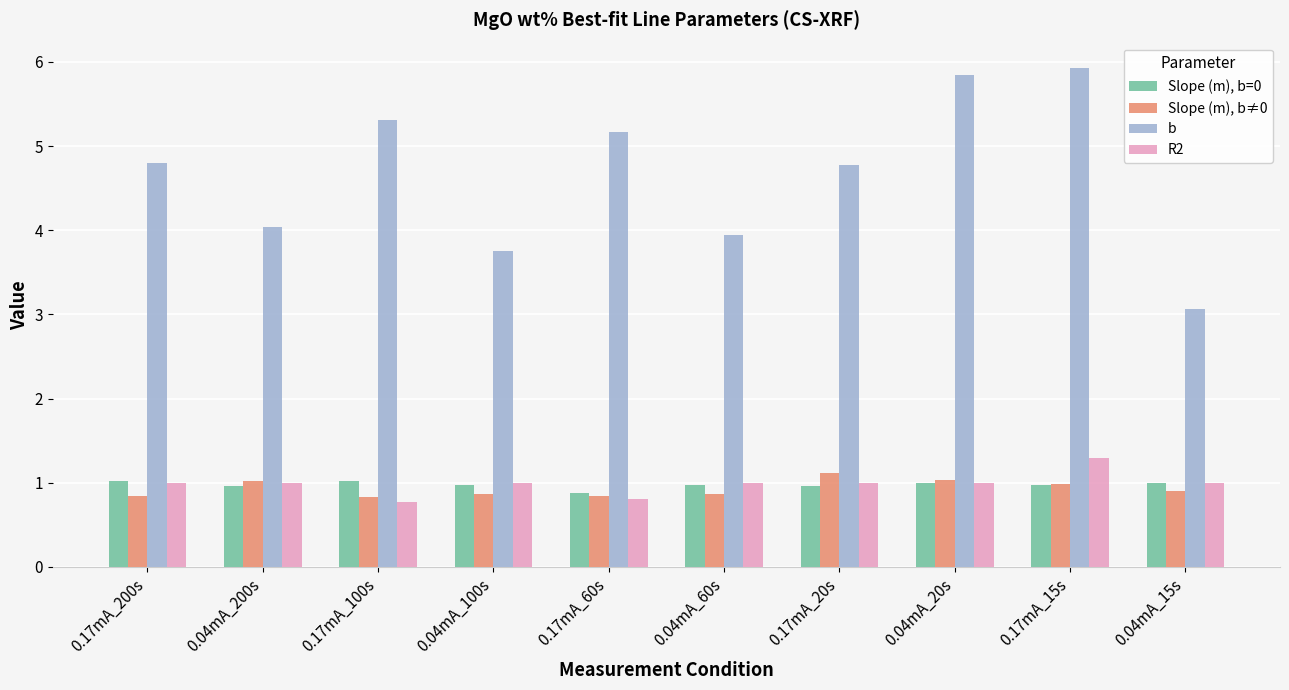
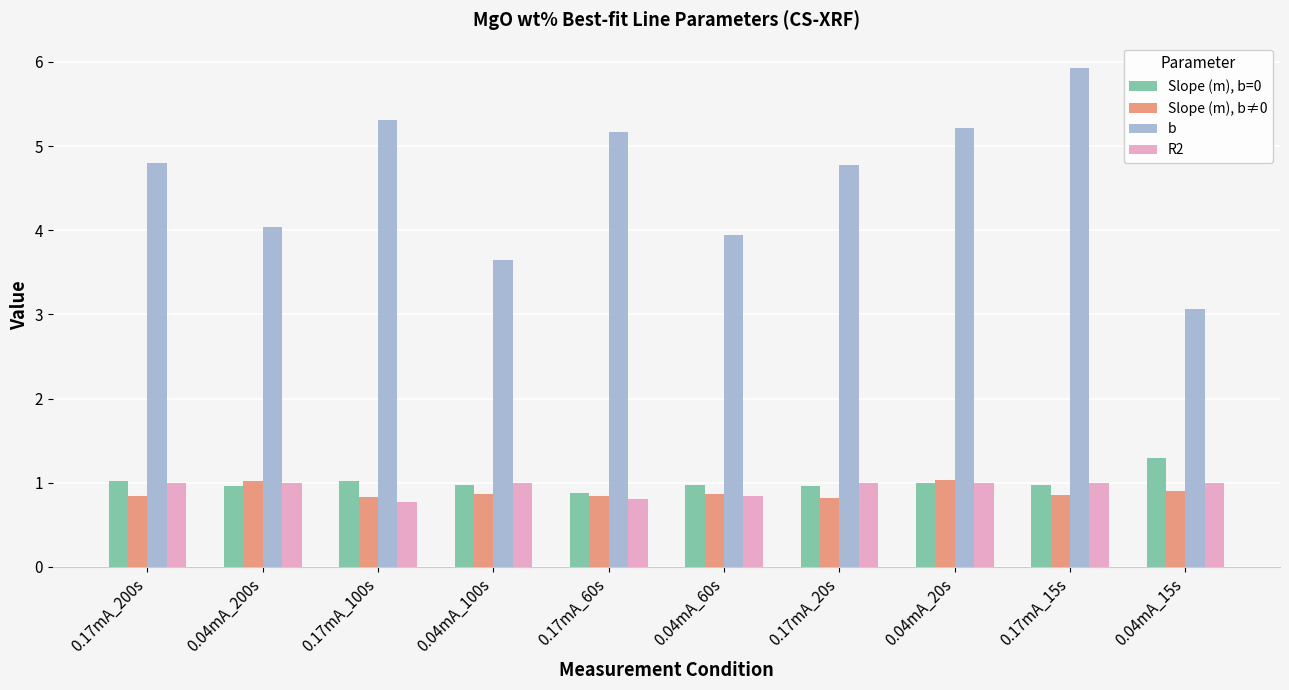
b, 0.04mA_100s: 3.8 -> 3.7
R2, 0.04mA_60s: 1.0 -> 0.8
Slope (m), b≠0, 0.17mA_20s: 1.1 -> 0.8
b, 0.04mA_20s: 5.8 -> 5.2
Slope (m), b≠0, 0.17mA_15s: 1.0 -> 0.9
R2, 0.17mA_15s: 1.3 -> 1.0
Slope (m), b=0, 0.04mA_15s: 1.0 -> 1.3
